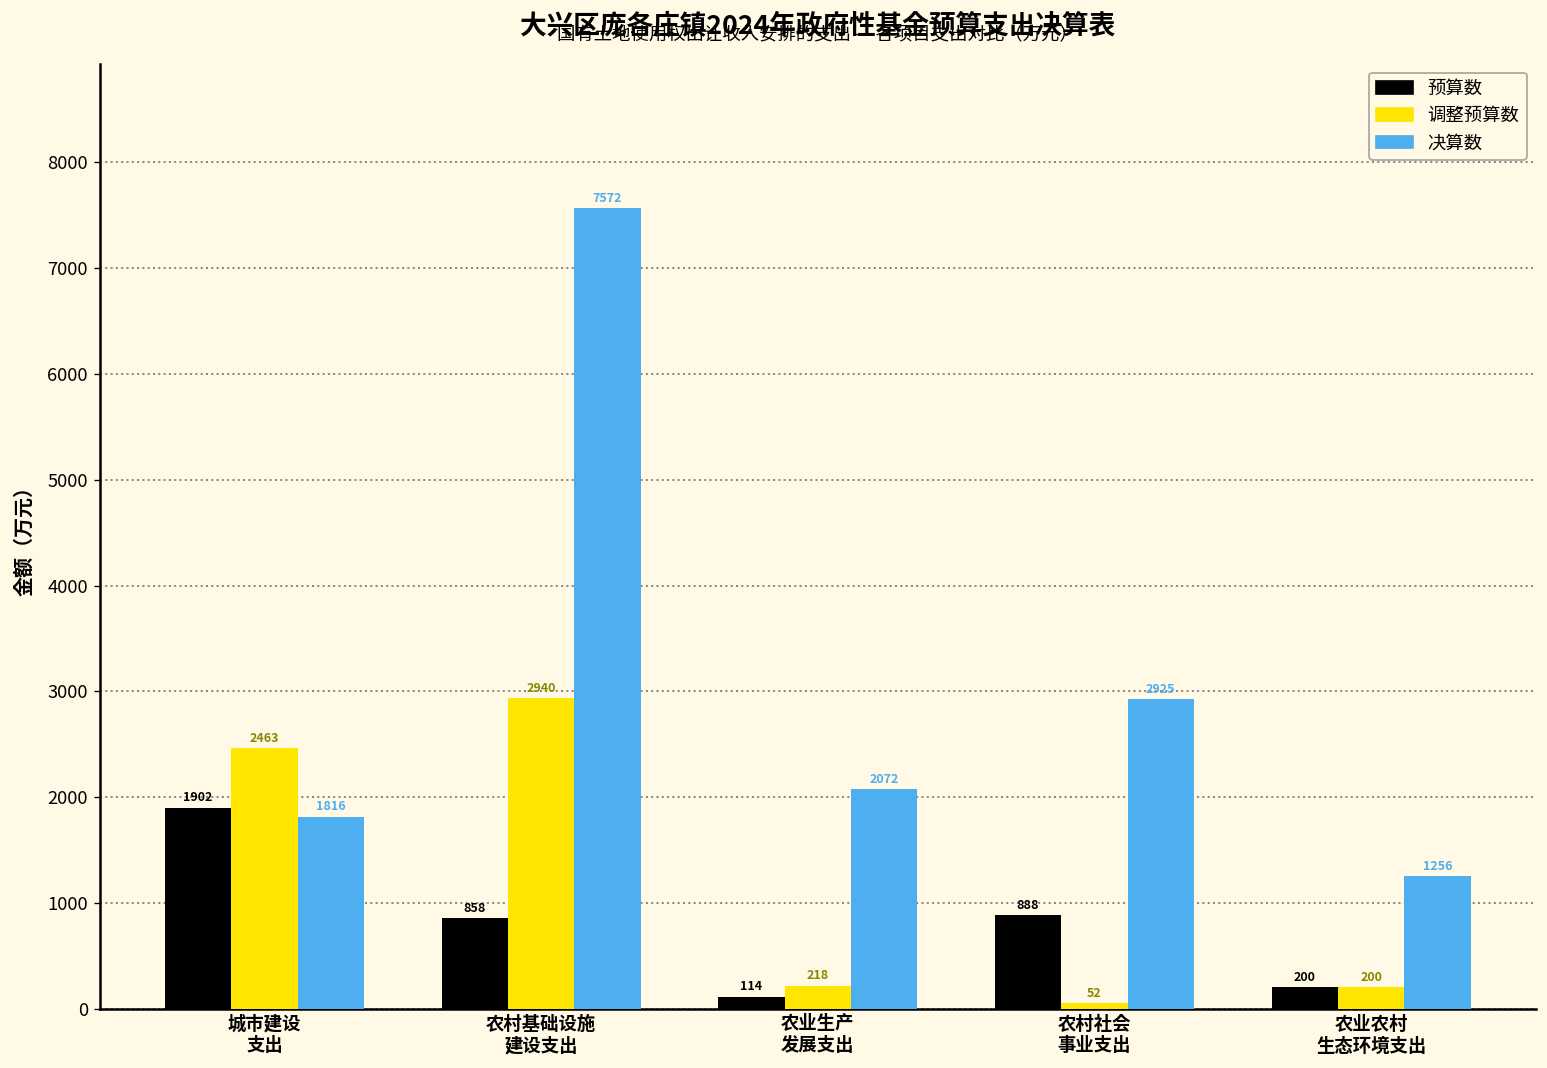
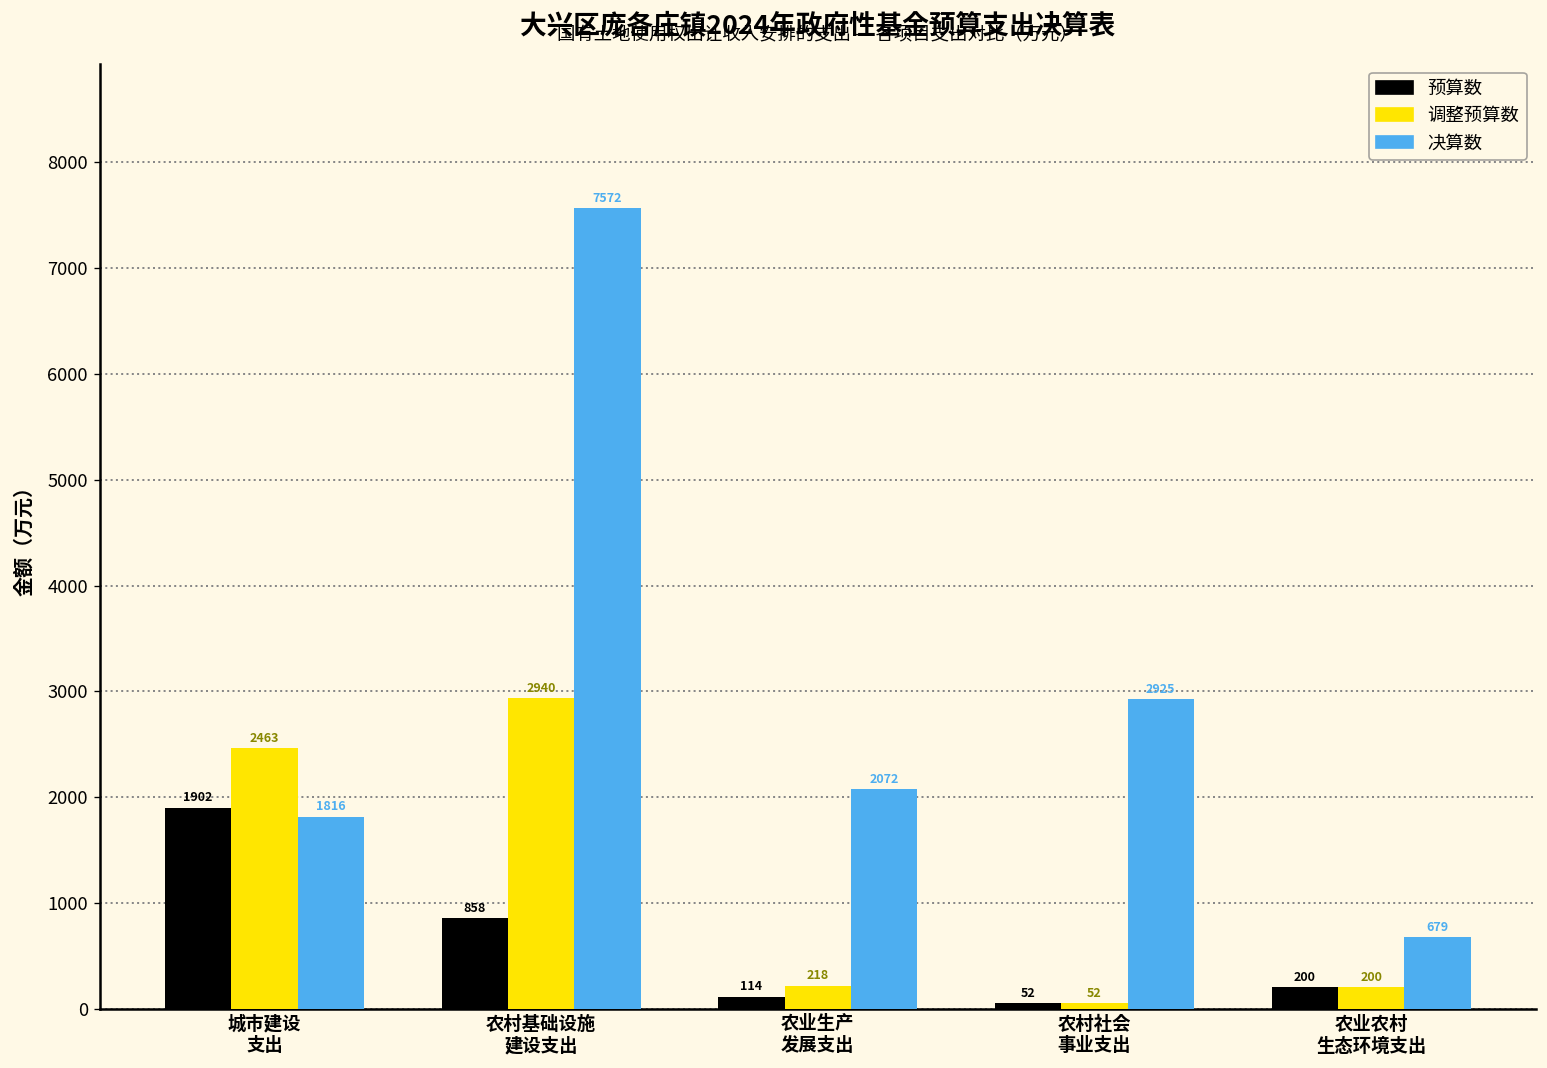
预算数, 农村社会 事业支出: 888 -> 52
决算数, 农业农村 生态环境支出: 1256 -> 679
